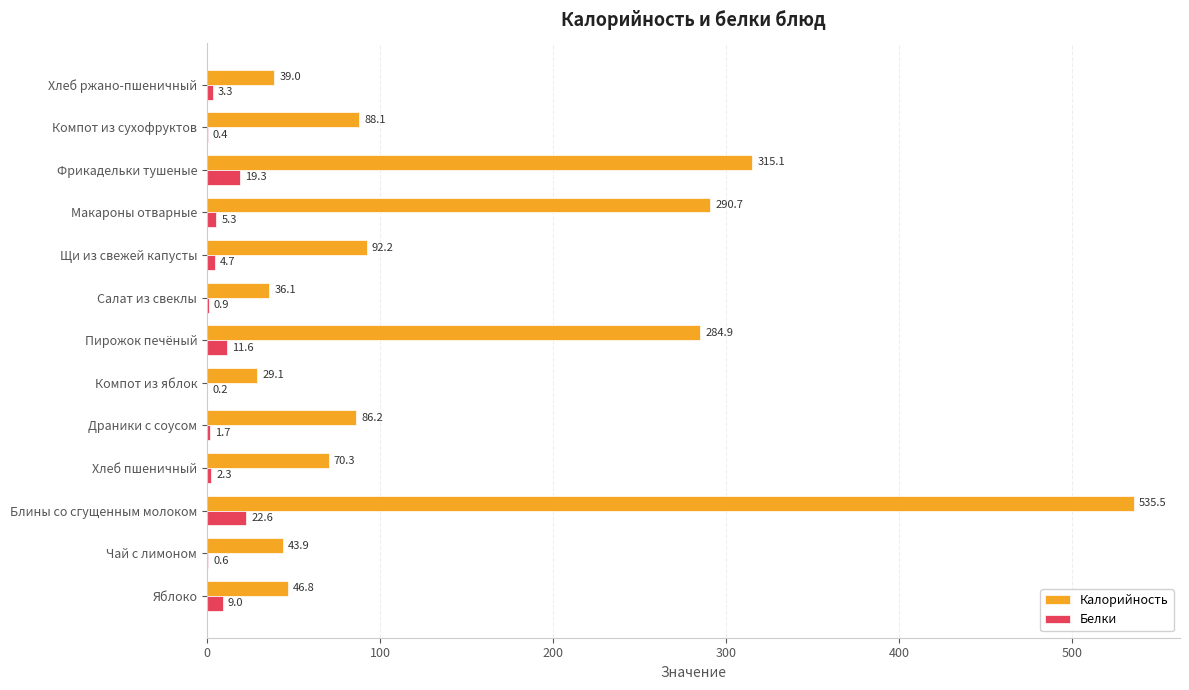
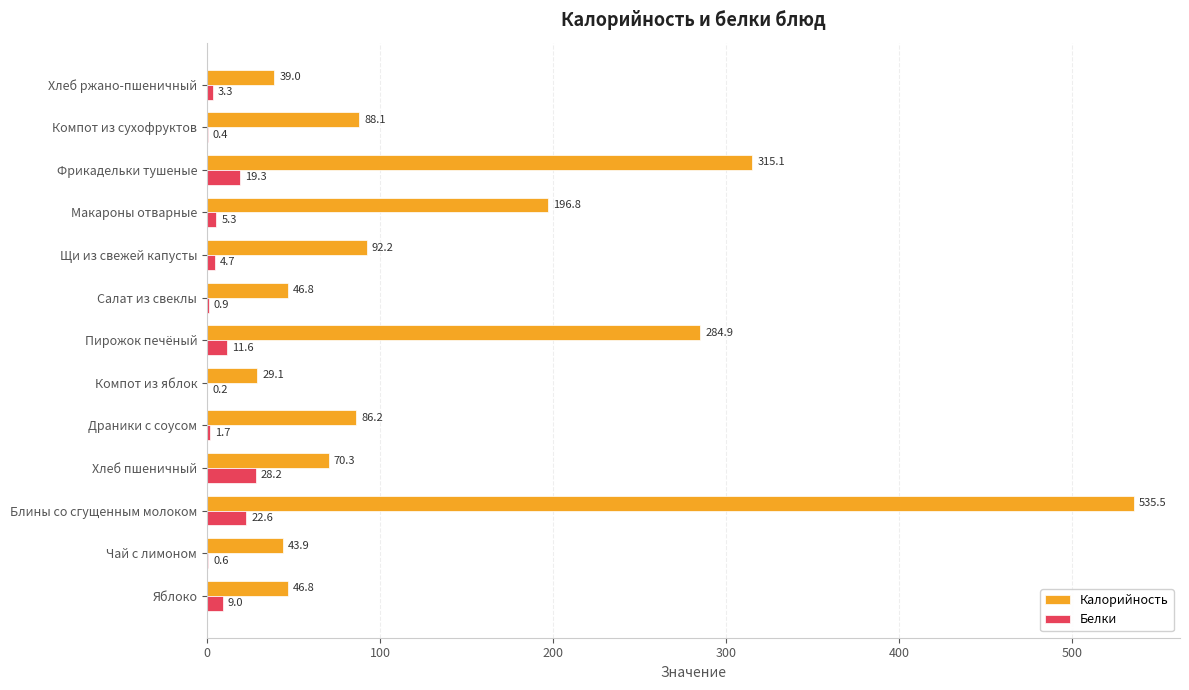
Калорийность, Макароны отварные: 290.7 -> 196.8
Калорийность, Салат из свеклы: 36.1 -> 46.8
Белки, Хлеб пшеничный: 2.3 -> 28.2
